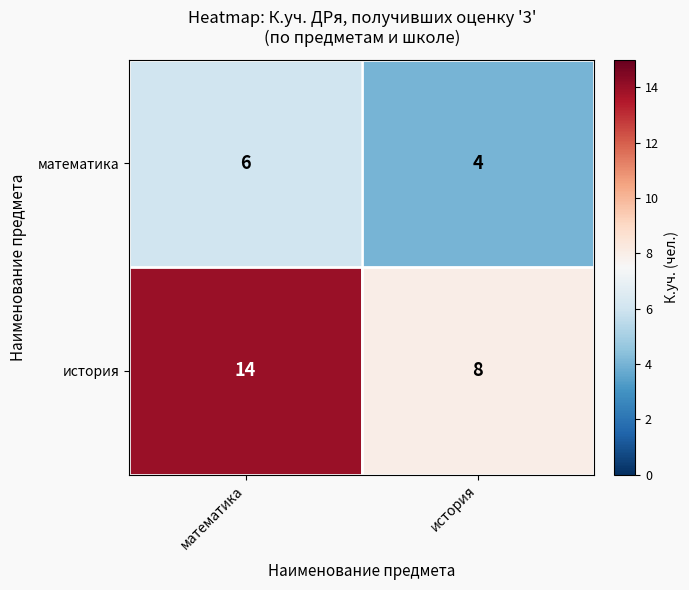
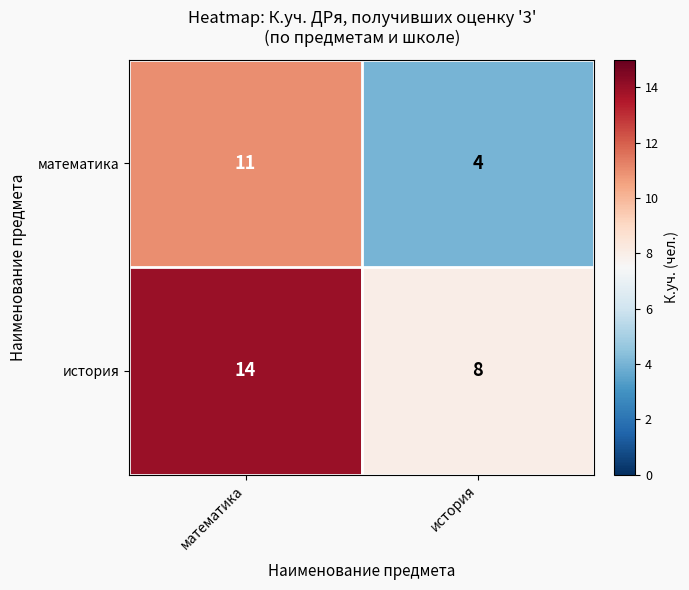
математика, математика: 6 -> 11
